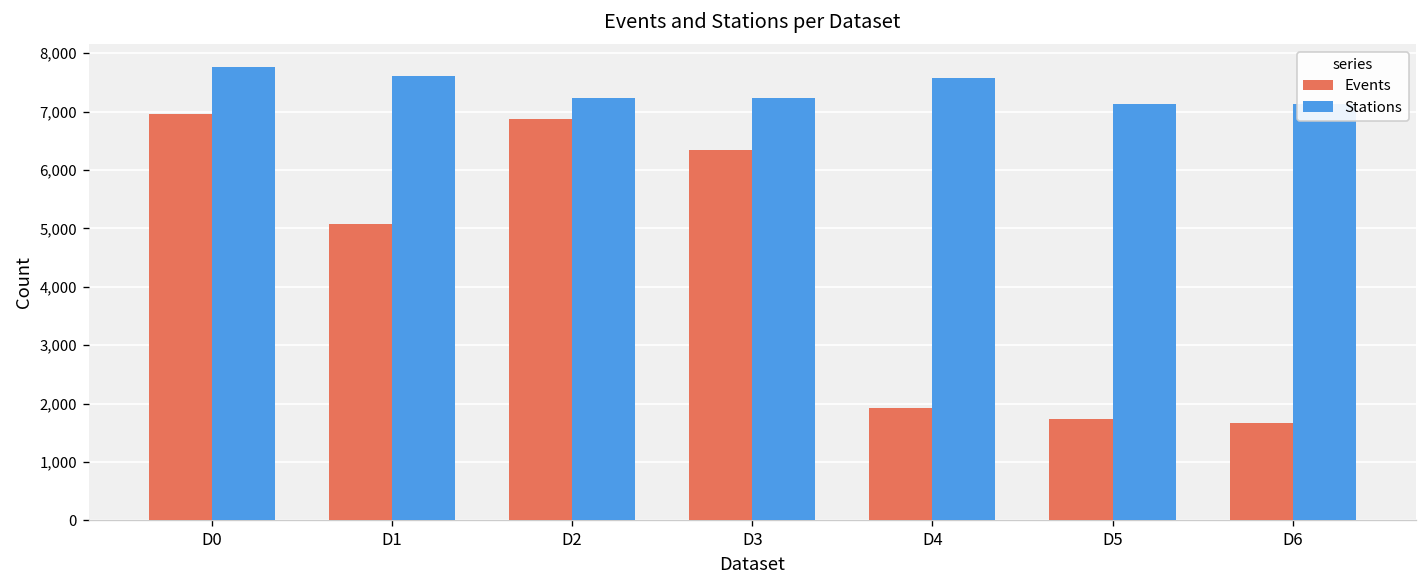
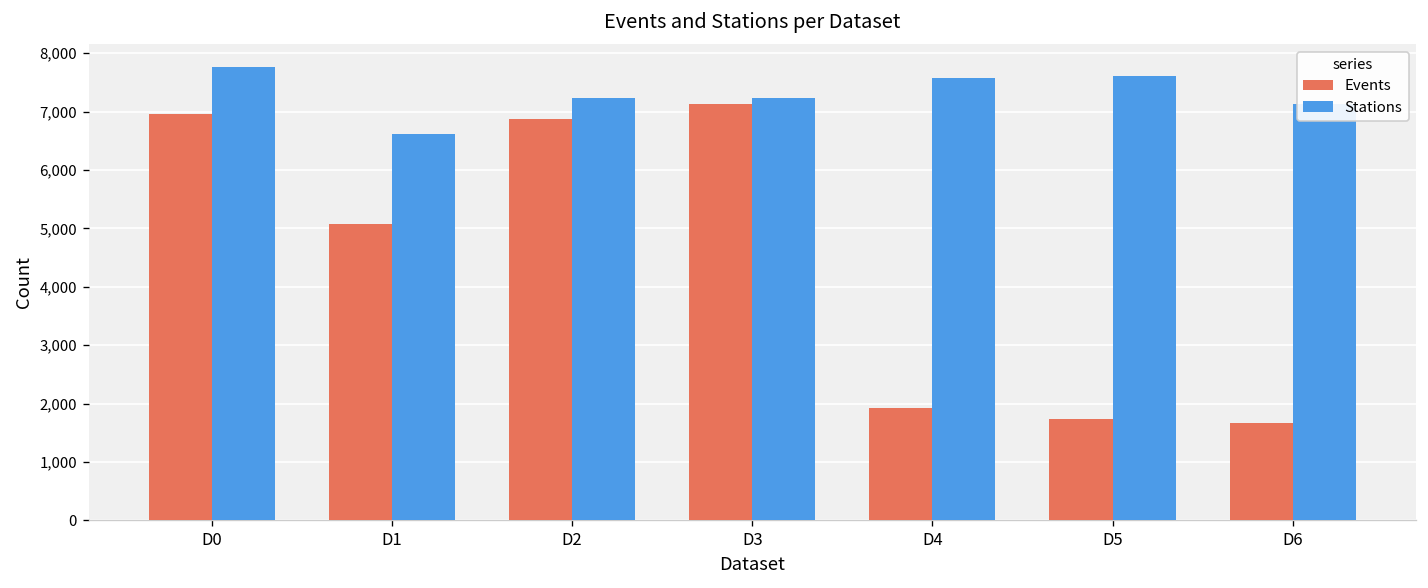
Stations, D1: 7,600 -> 6,600
Events, D3: 6,300 -> 7,100
Stations, D5: 7,100 -> 7,600
